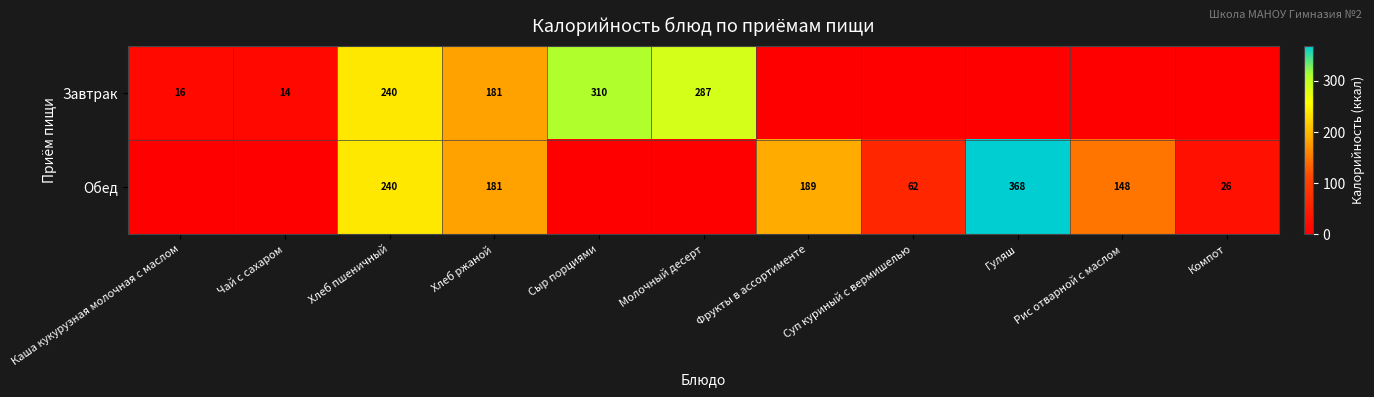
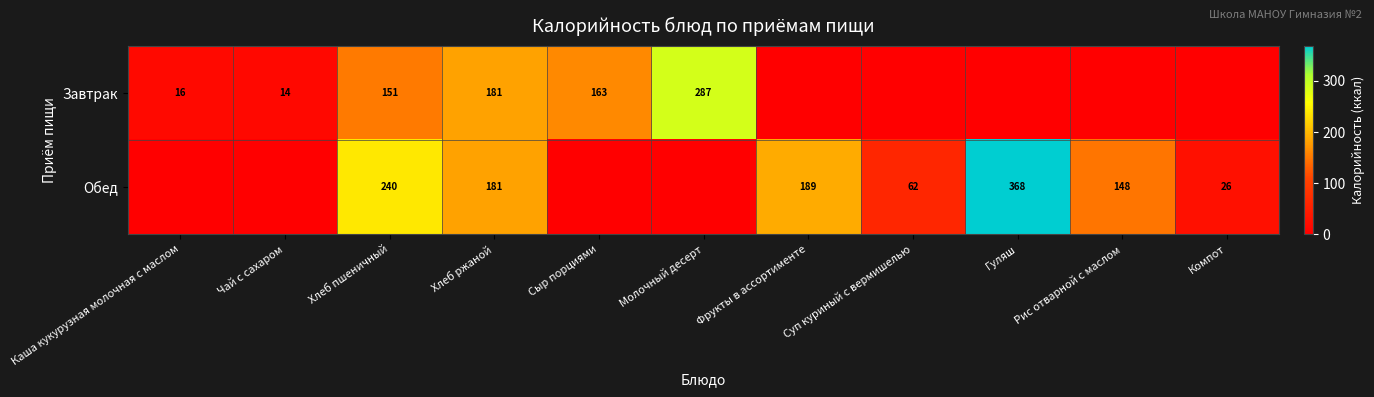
Завтрак, Хлеб пшеничный: 240 -> 151
Завтрак, Сыр порциями: 310 -> 163
